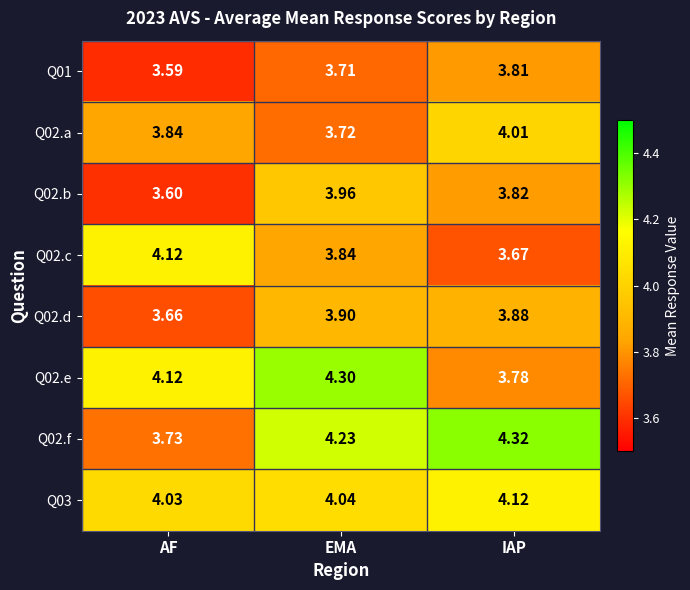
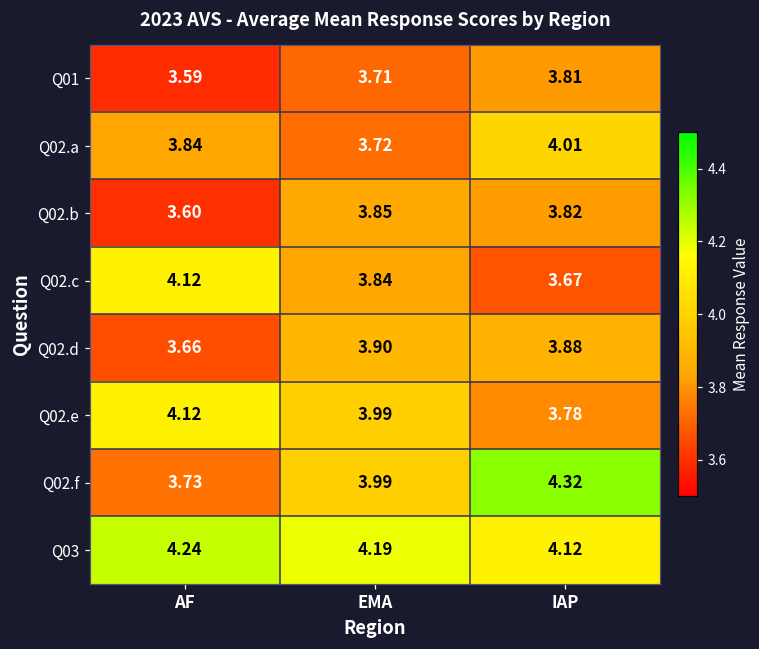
Q02.b, EMA: 3.96 -> 3.85
Q02.e, EMA: 4.30 -> 3.99
Q02.f, EMA: 4.23 -> 3.99
Q03, AF: 4.03 -> 4.24
Q03, EMA: 4.04 -> 4.19
